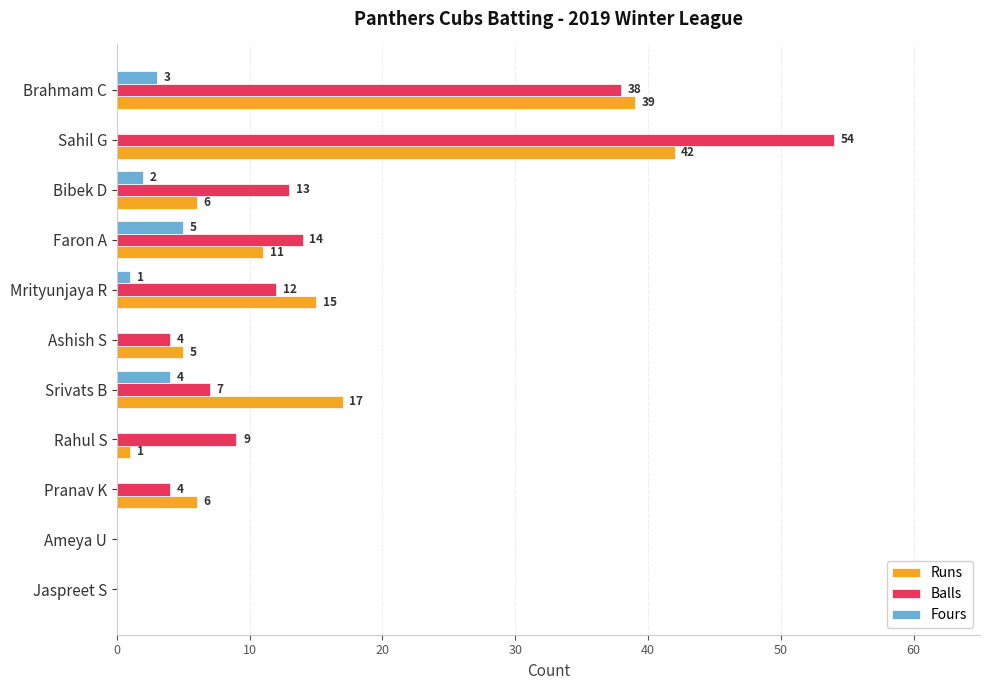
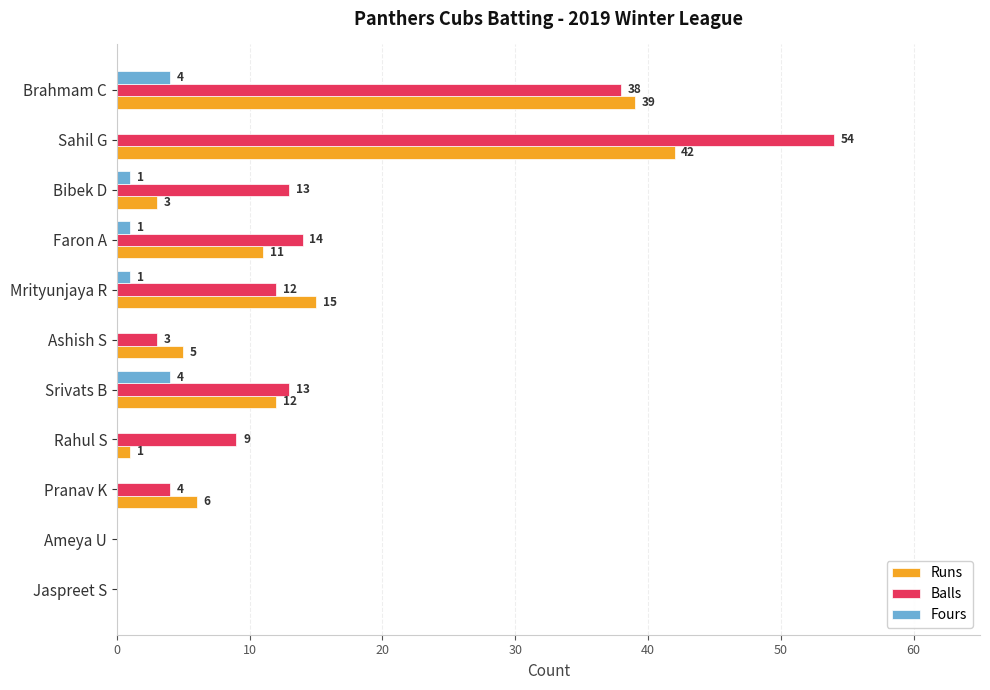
Fours, Brahmam C: 3 -> 4
Fours, Bibek D: 2 -> 1
Runs, Bibek D: 6 -> 3
Fours, Faron A: 5 -> 1
Balls, Ashish S: 4 -> 3
Balls, Srivats B: 7 -> 13
Runs, Srivats B: 17 -> 12
